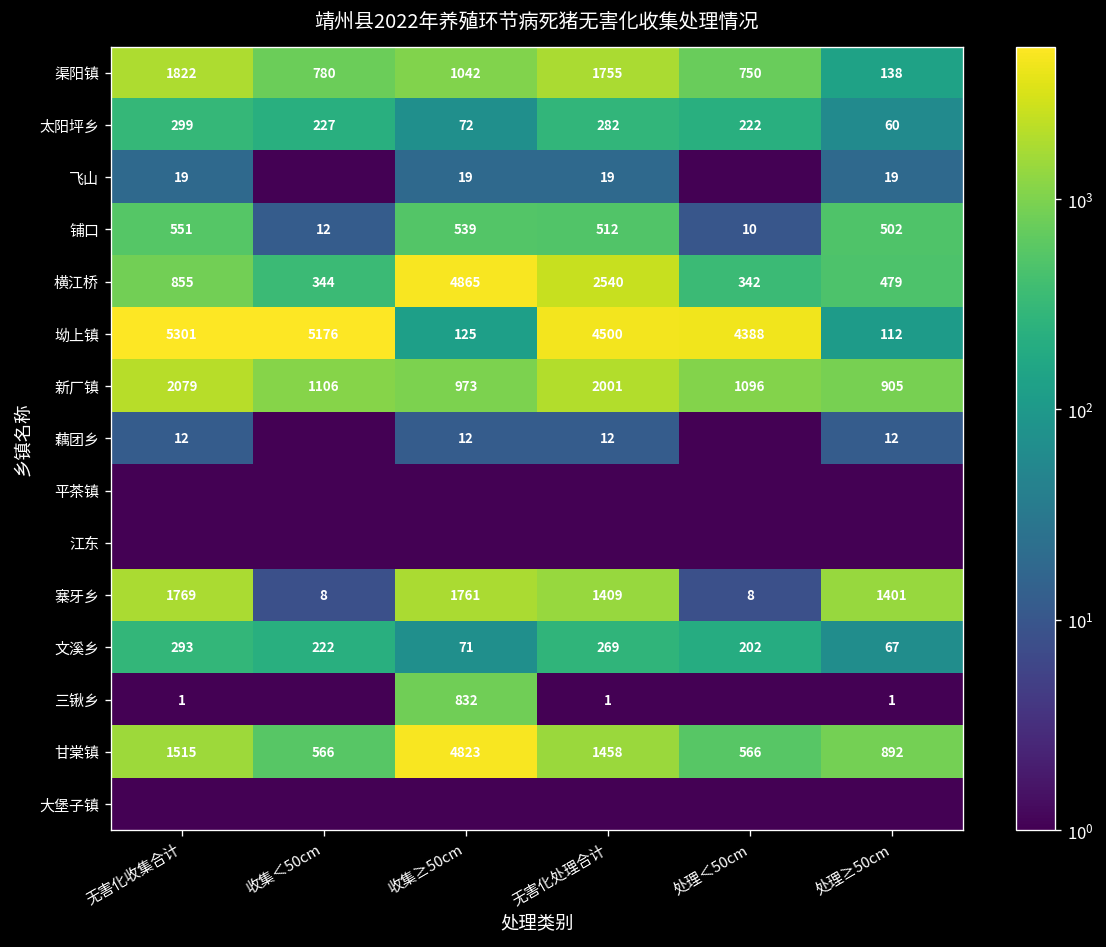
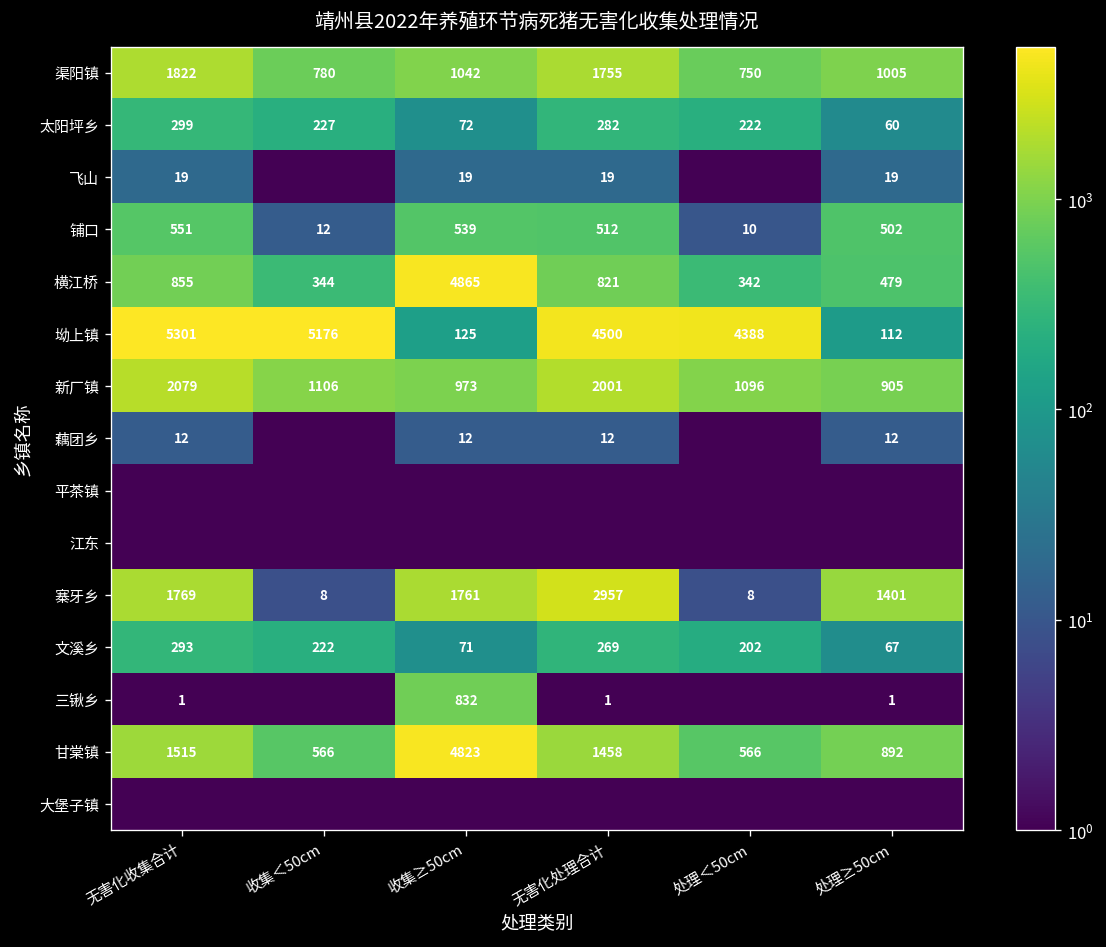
渠阳镇, 处理≥50cm: 138 -> 1005
横江桥, 无害化处理合计: 2540 -> 821
寨牙乡, 无害化处理合计: 1409 -> 2957
